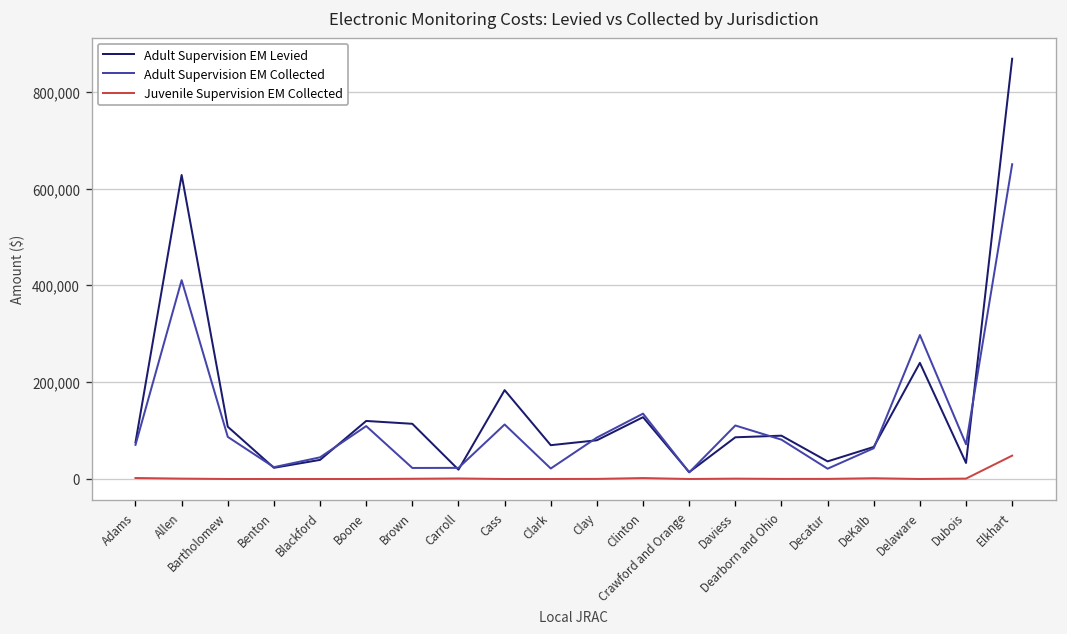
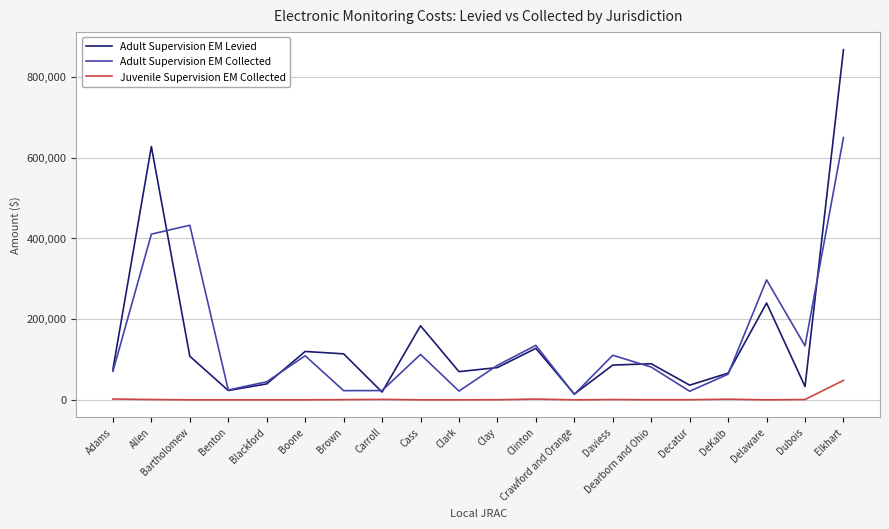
Adult Supervision EM Collected, Bartholomew: 90,000 -> 430,000
Adult Supervision EM Collected, Dubois: 70,000 -> 130,000
